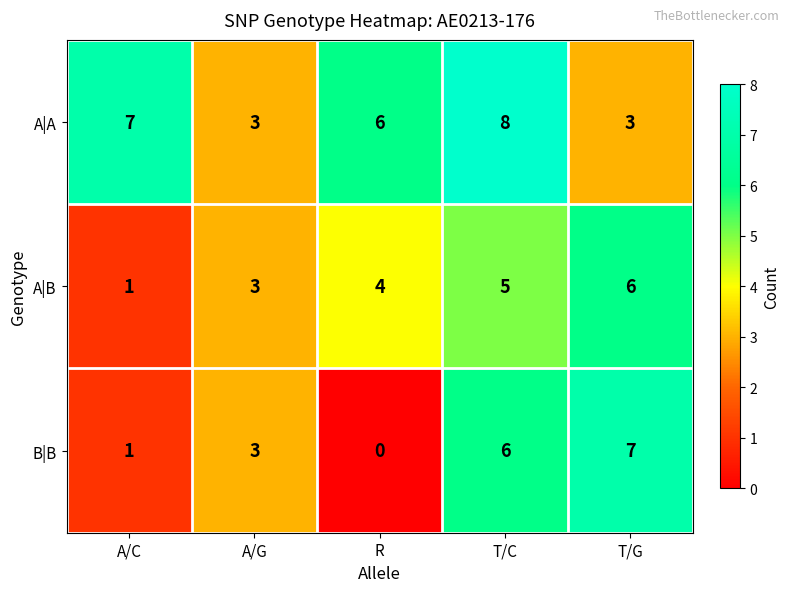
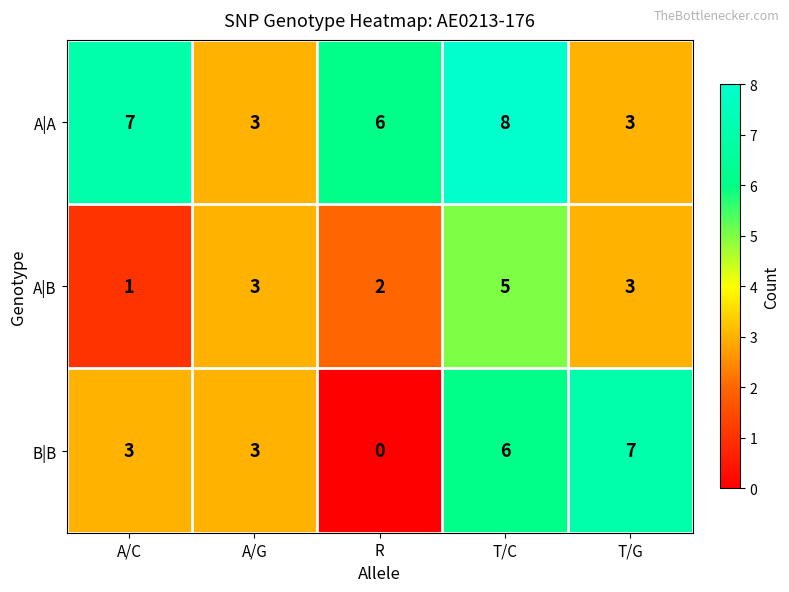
A|B, R: 4 -> 2
A|B, T/G: 6 -> 3
B|B, A/C: 1 -> 3
